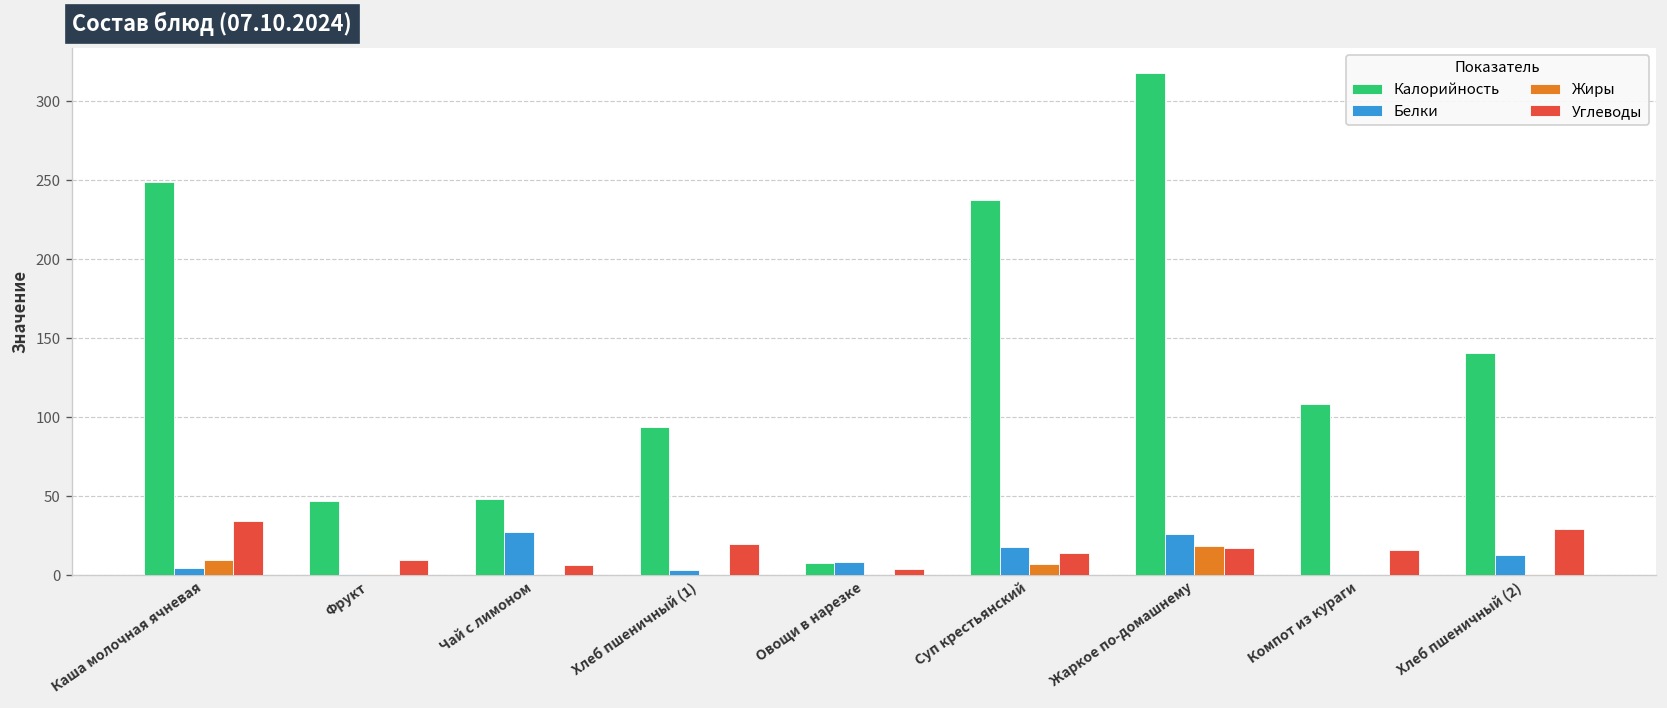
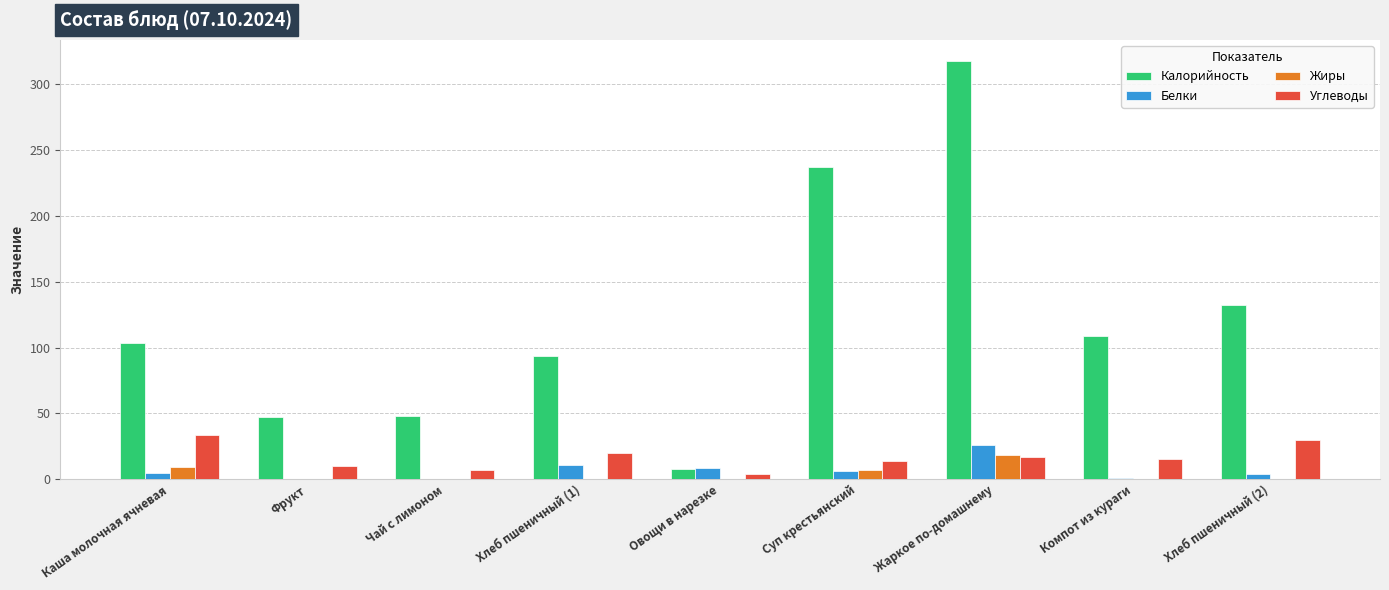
Калорийность, Каша молочная ячневая: 249 -> 104
Белки, Чай с лимоном: 27 -> 0
Белки, Хлеб пшеничный (1): 3 -> 11
Белки, Суп крестьянский: 18 -> 6
Калорийность, Хлеб пшеничный (2): 141 -> 132
Белки, Хлеб пшеничный (2): 13 -> 4
